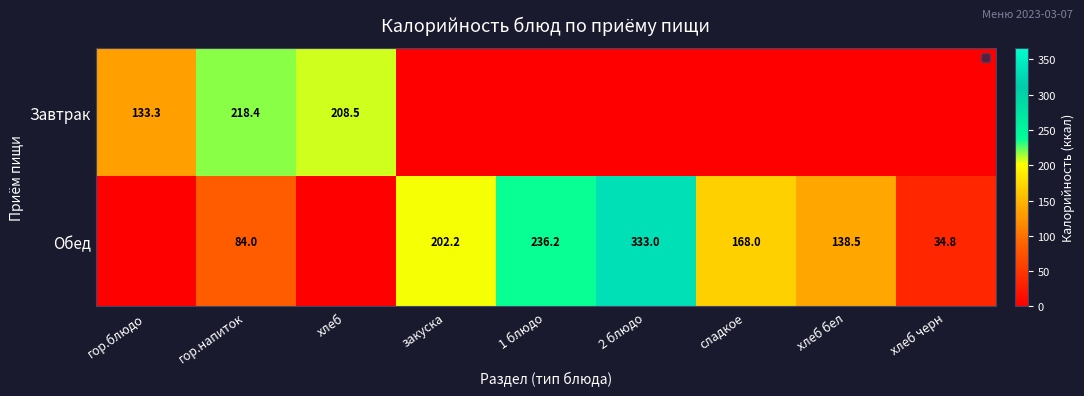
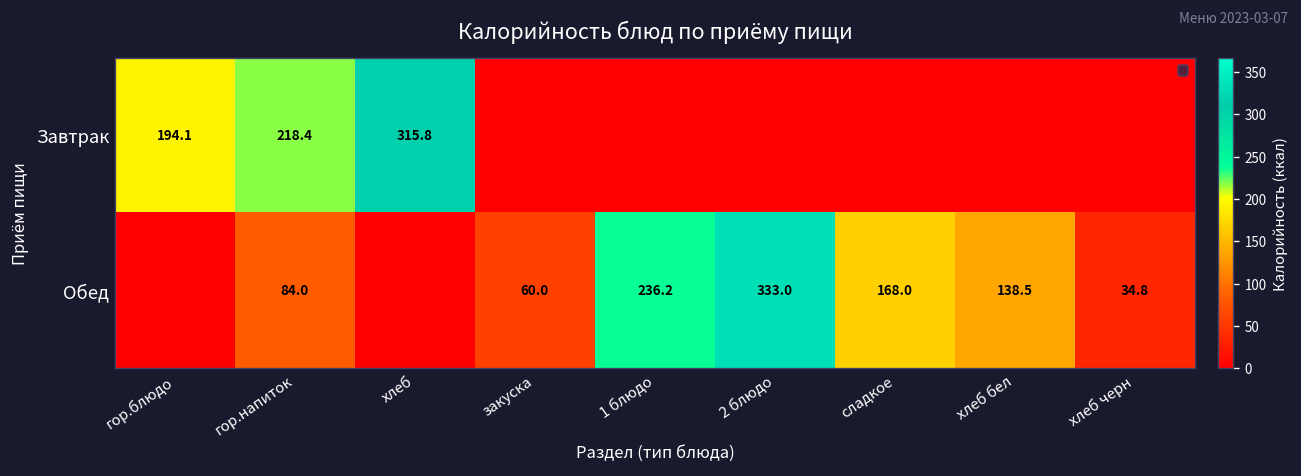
Завтрак, гор.блюдо: 133.3 -> 194.1
Завтрак, хлеб: 208.5 -> 315.8
Обед, закуска: 202.2 -> 60.0
